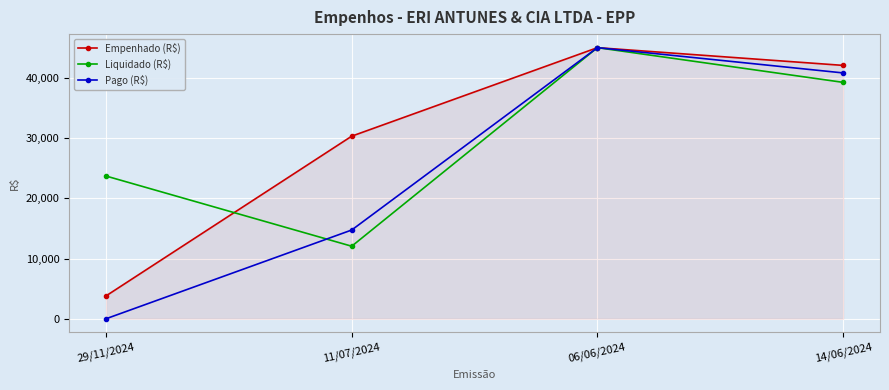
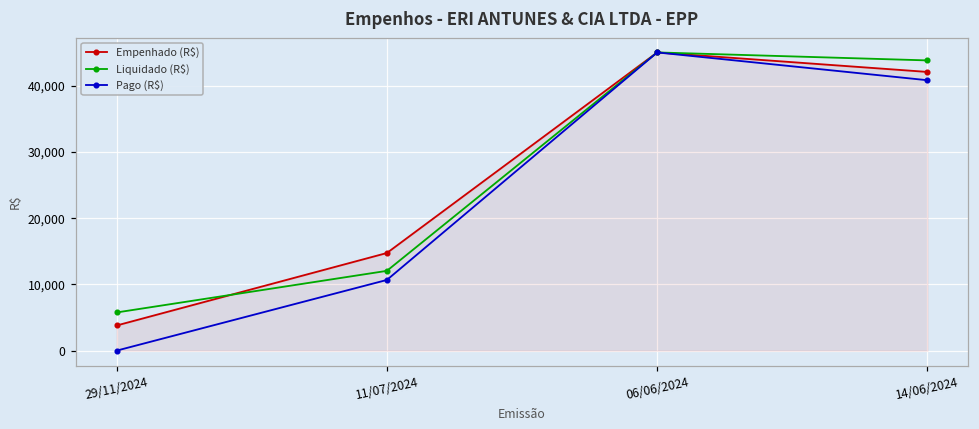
Liquidado (R$), 29/11/2024: 24,000 -> 6,000
Empenhado (R$), 11/07/2024: 30,000 -> 15,000
Pago (R$), 11/07/2024: 15,000 -> 11,000
Liquidado (R$), 14/06/2024: 39,000 -> 44,000
